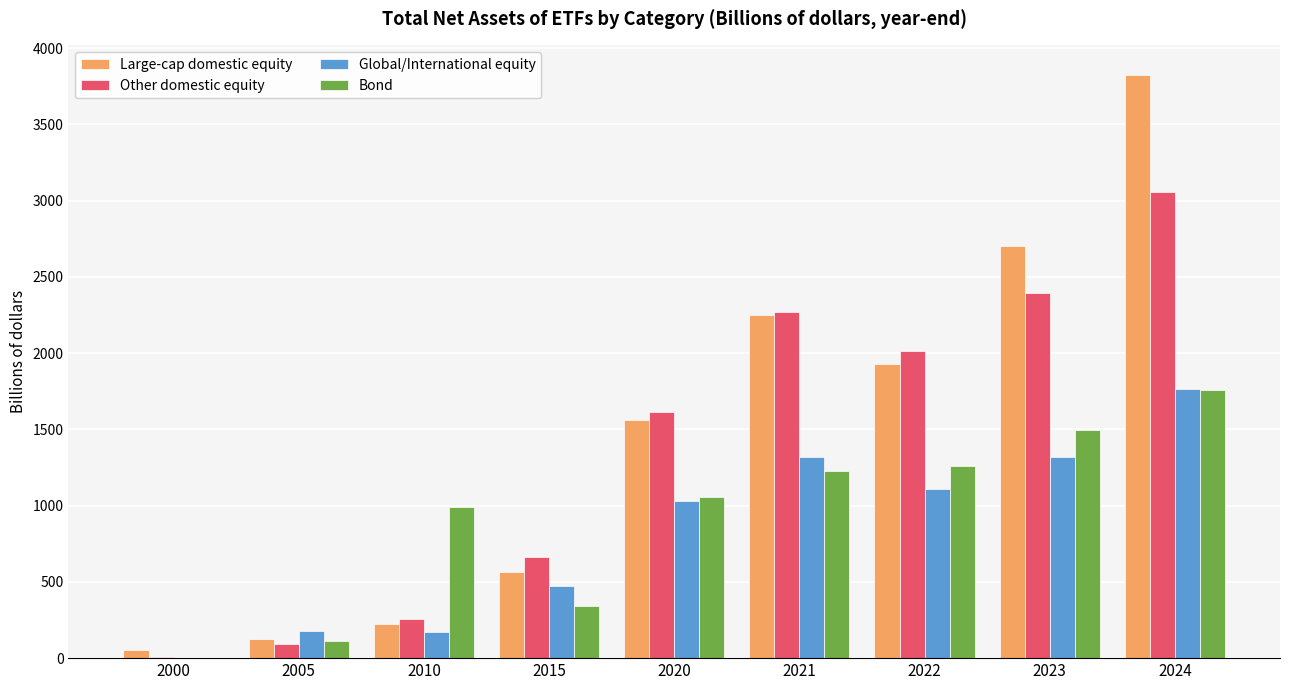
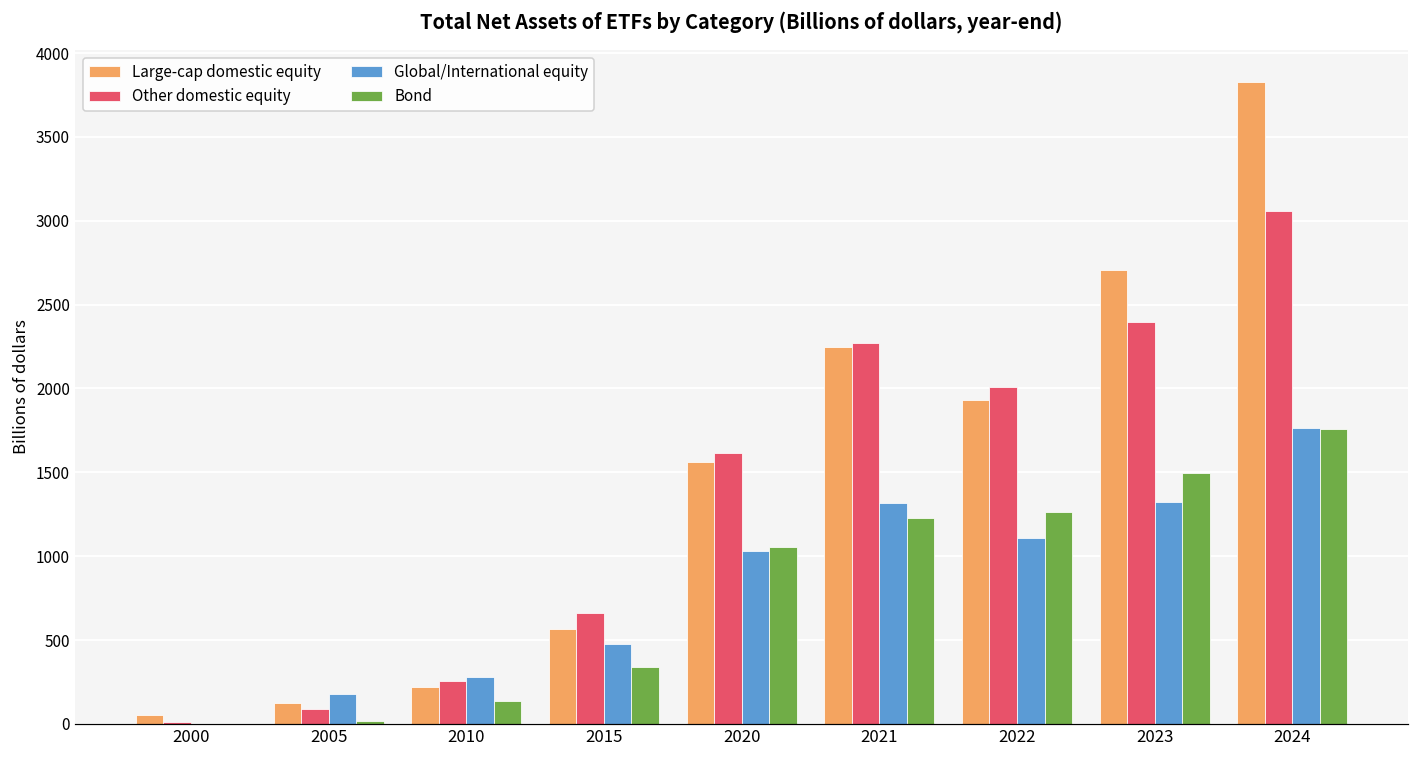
Bond, 2005: 110 -> 20
Global/International equity, 2010: 170 -> 280
Bond, 2010: 990 -> 140
